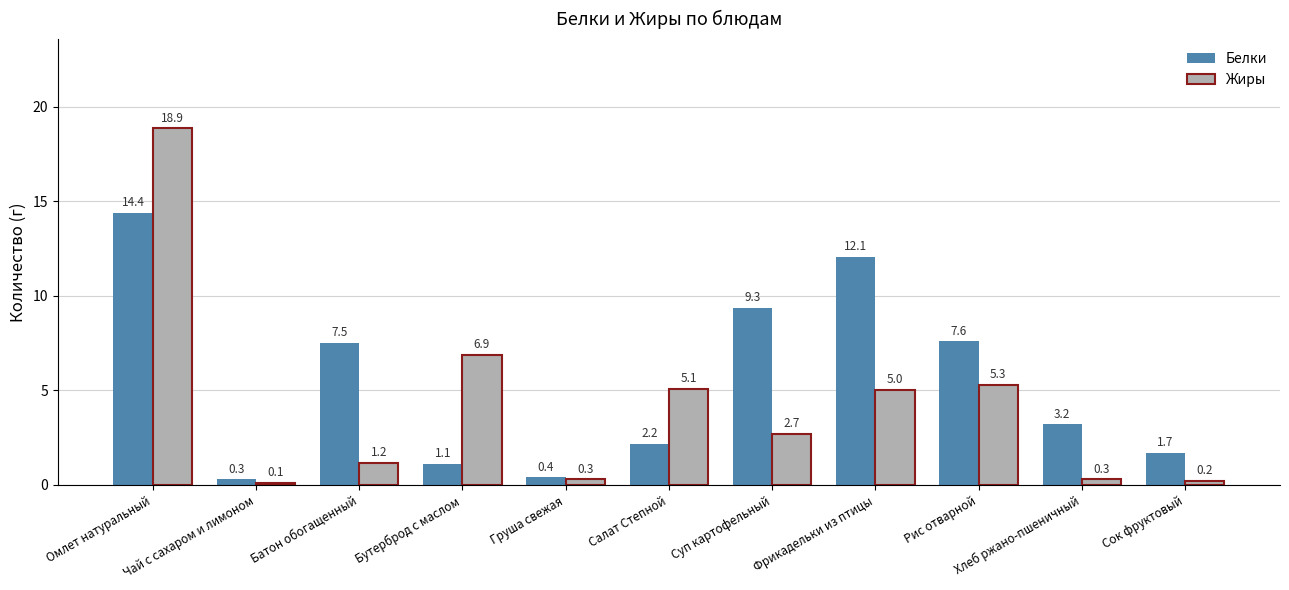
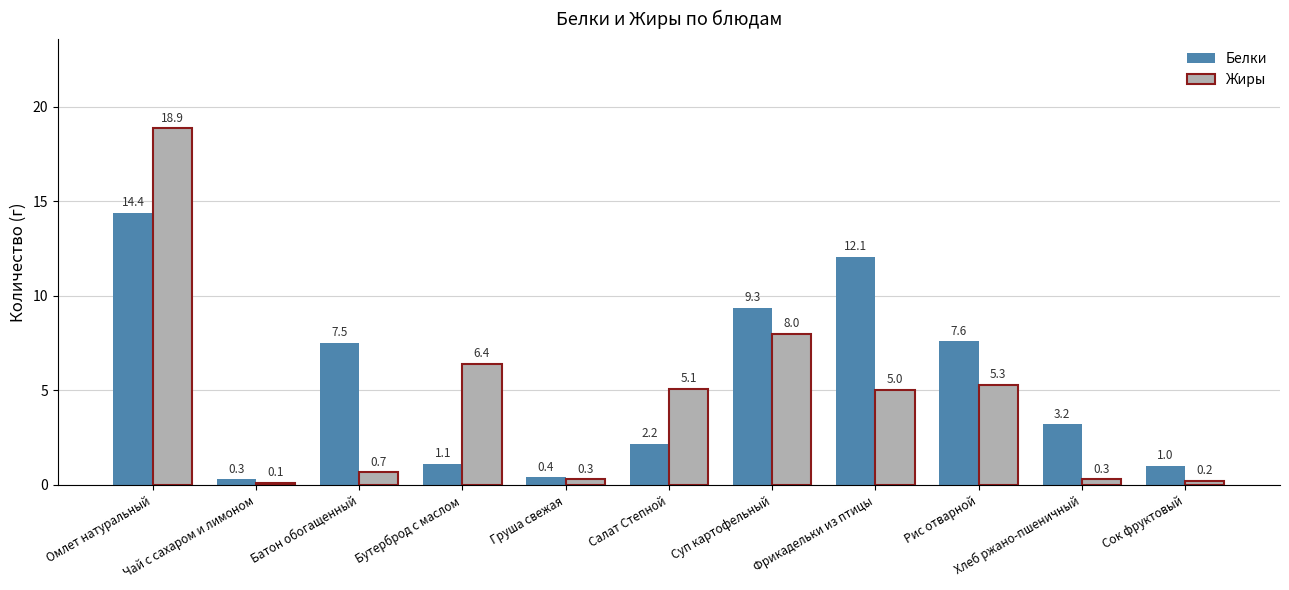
Жиры, Батон обогащенный: 1.2 -> 0.7
Жиры, Бутерброд с маслом: 6.9 -> 6.4
Жиры, Суп картофельный: 2.7 -> 8.0
Белки, Сок фруктовый: 1.7 -> 1.0
